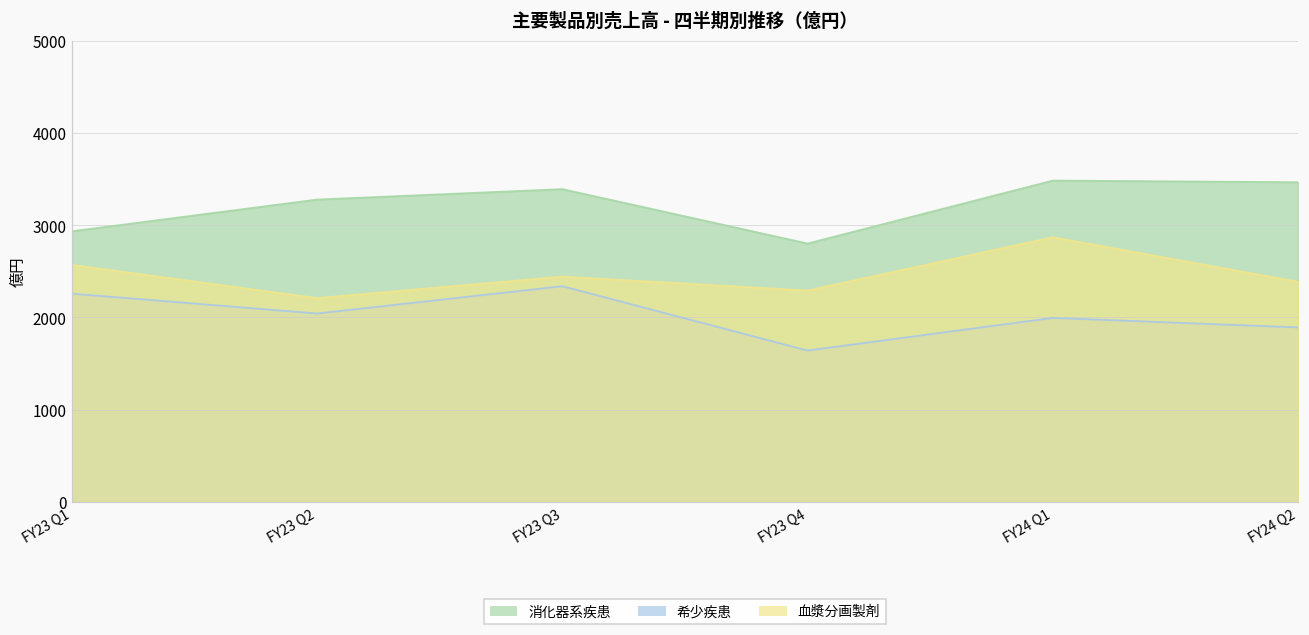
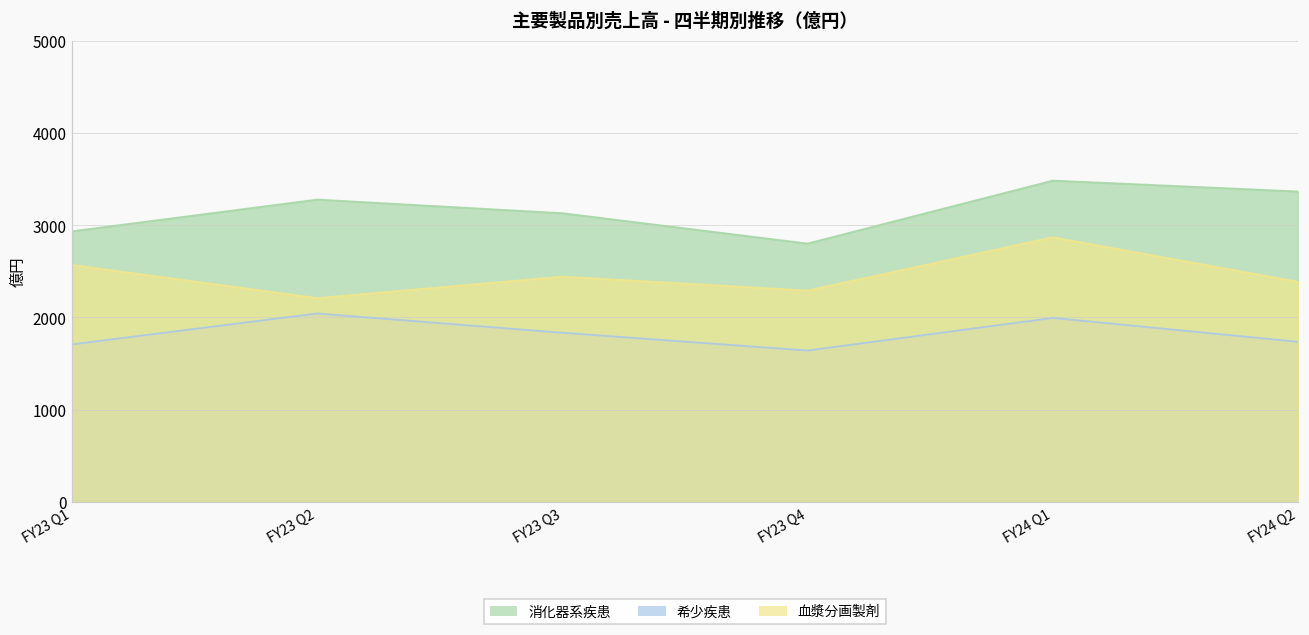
希少疾患, FY23 Q1: 2300 -> 1700
消化器系疾患, FY23 Q3: 3400 -> 3100
希少疾患, FY23 Q3: 2300 -> 1800
消化器系疾患, FY24 Q2: 3500 -> 3400
希少疾患, FY24 Q2: 1900 -> 1700
